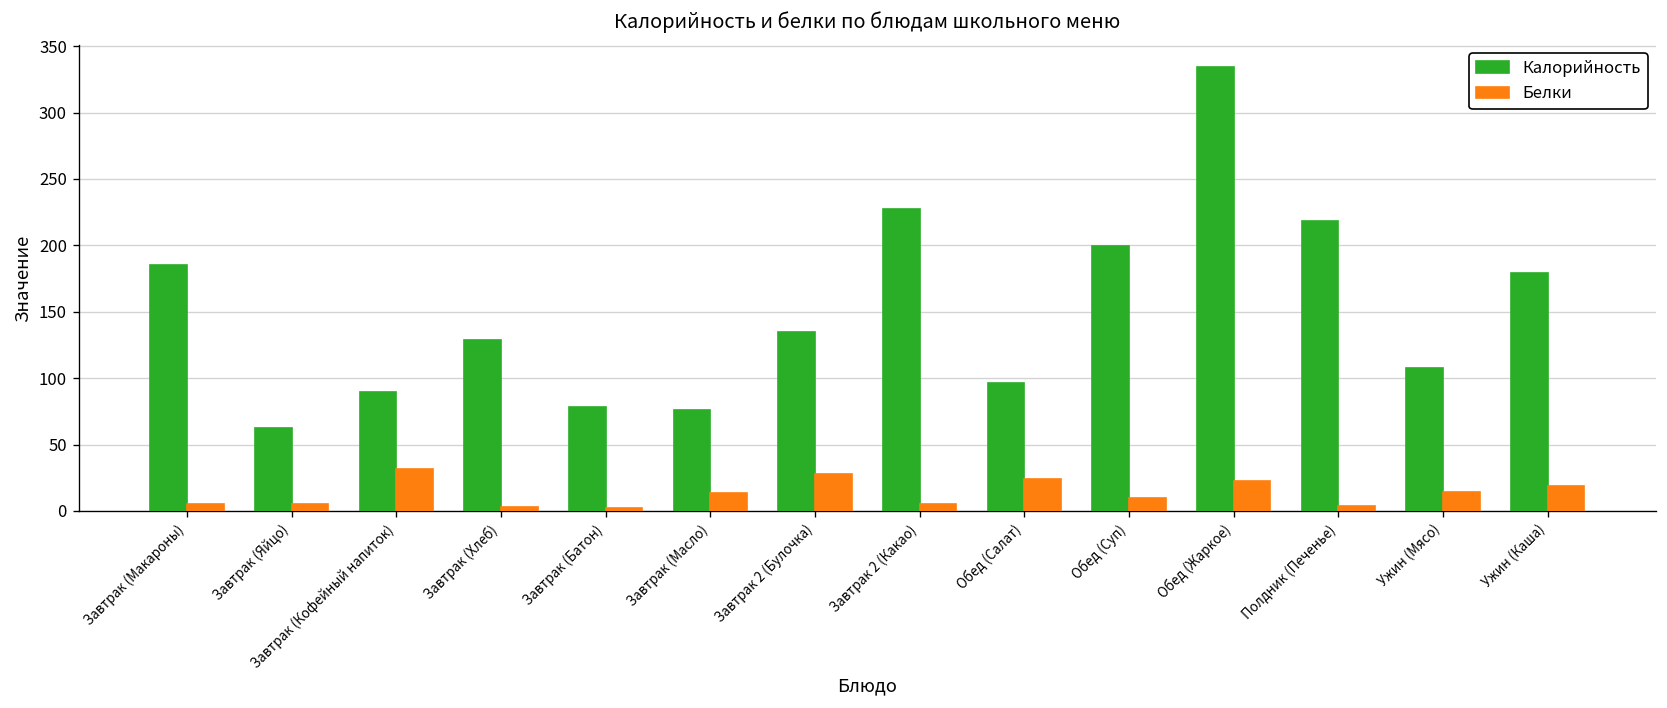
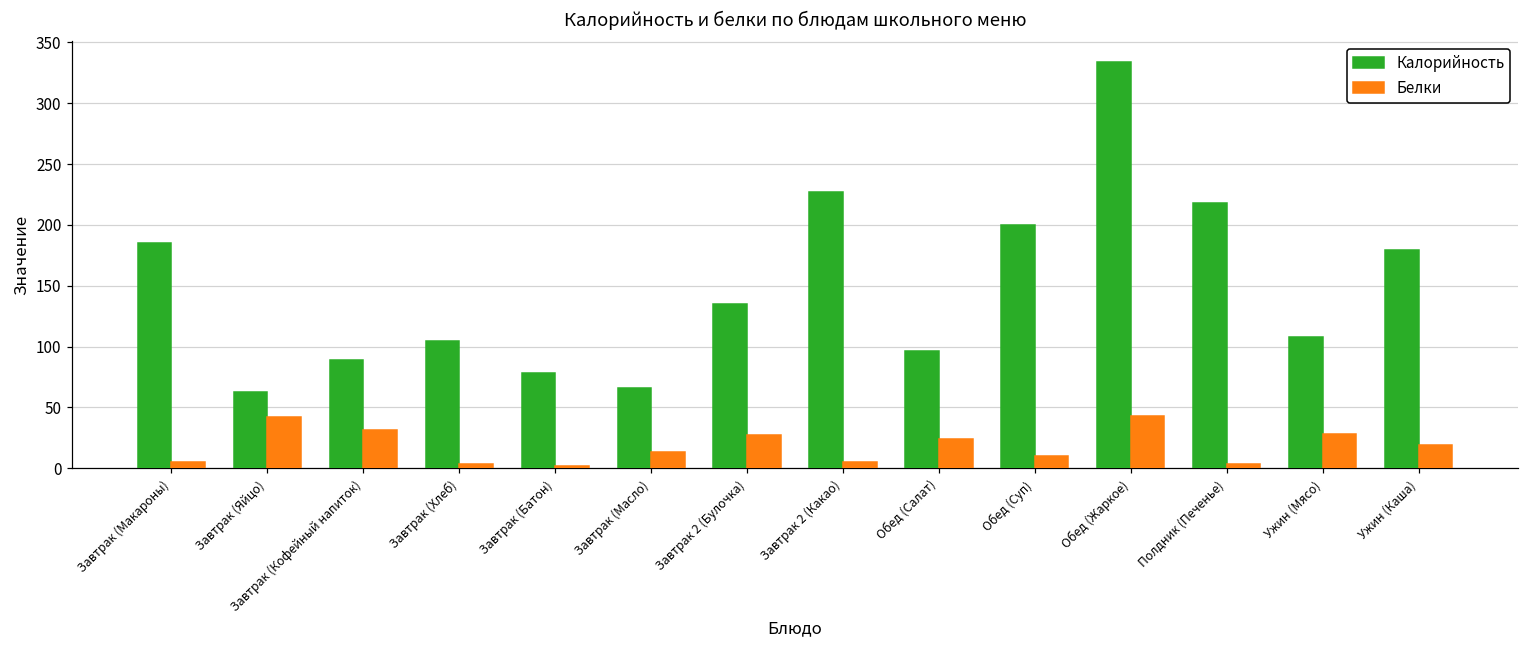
Белки, Завтрак (Яйцо): 5 -> 43
Калорийность, Завтрак (Хлеб): 129 -> 105
Калорийность, Завтрак (Масло): 76 -> 66
Белки, Обед (Жаркое): 23 -> 43
Белки, Ужин (Мясо): 14 -> 29
